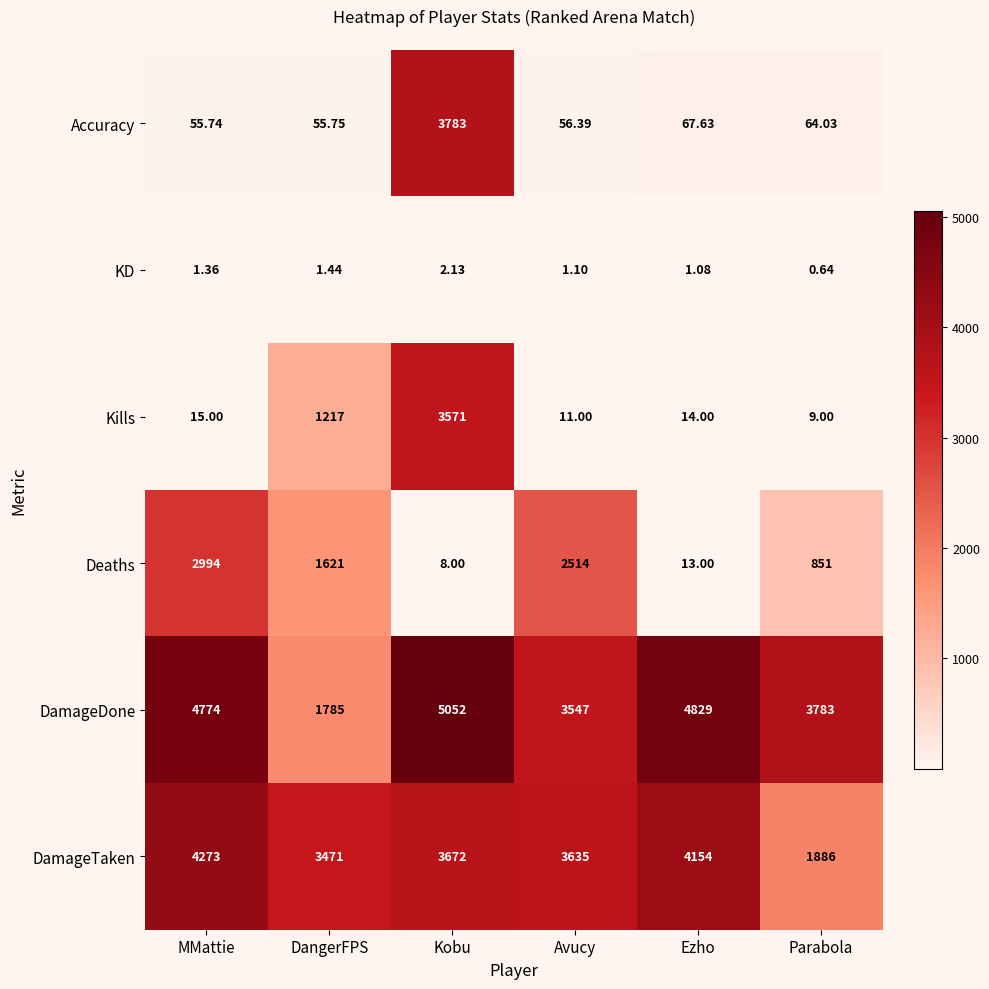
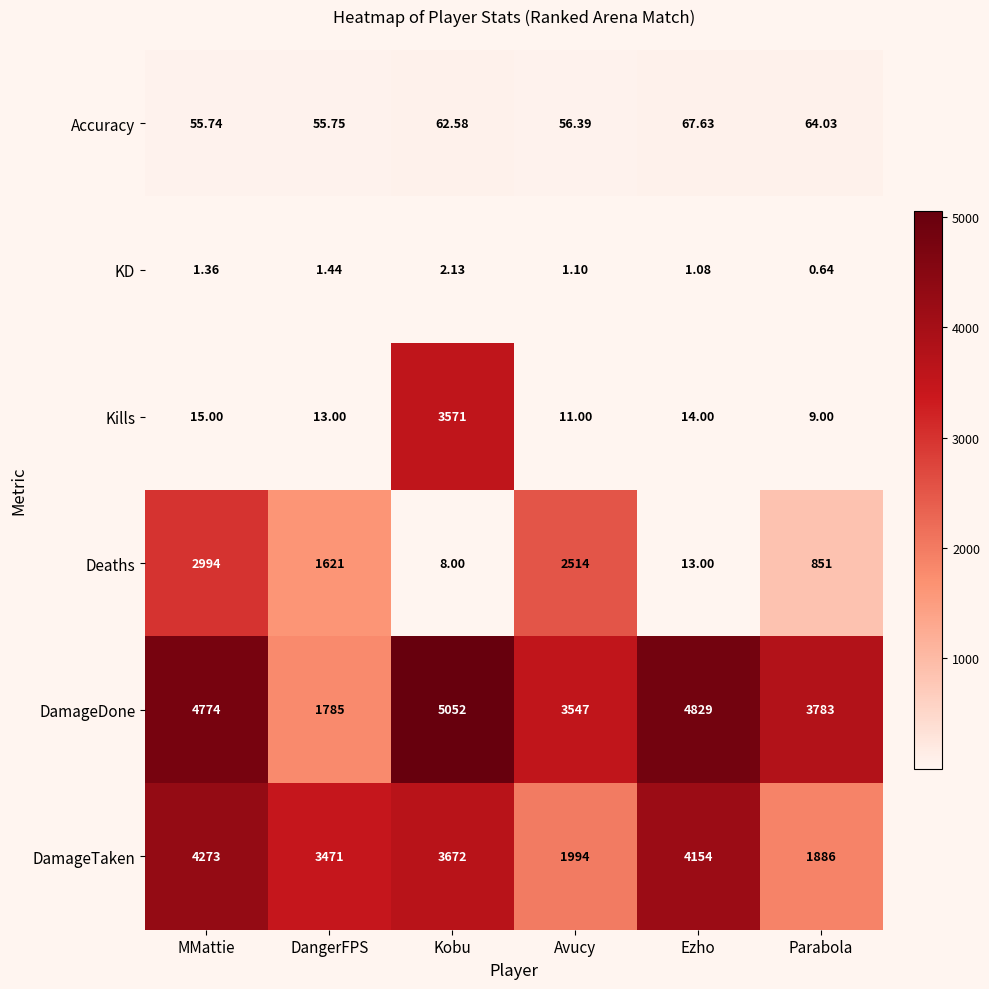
Accuracy, Kobu: 3783 -> 62.58
Kills, DangerFPS: 1217 -> 13.00
DamageTaken, Avucy: 3635 -> 1994
